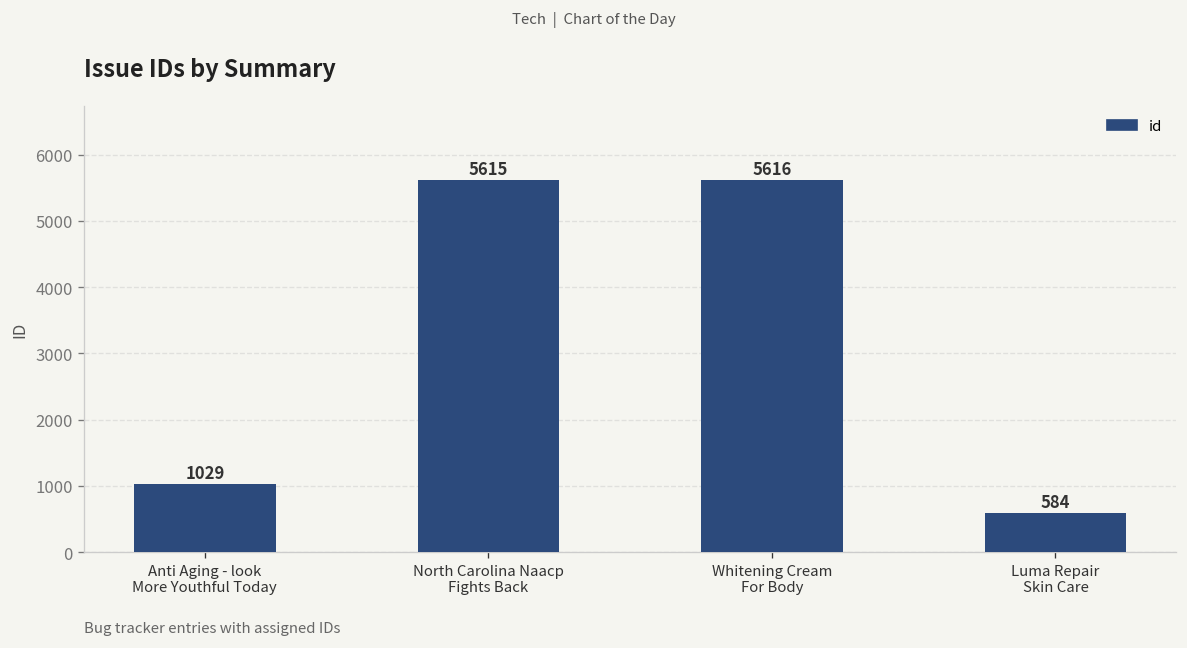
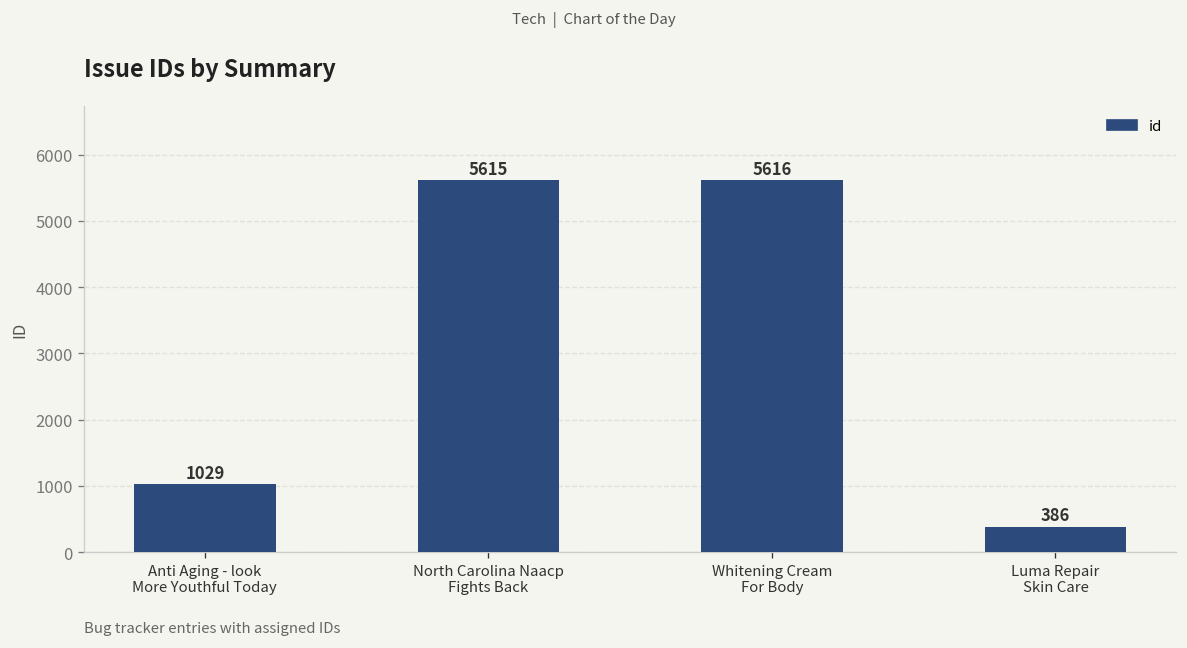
Luma Repair Skin Care: 584 -> 386
